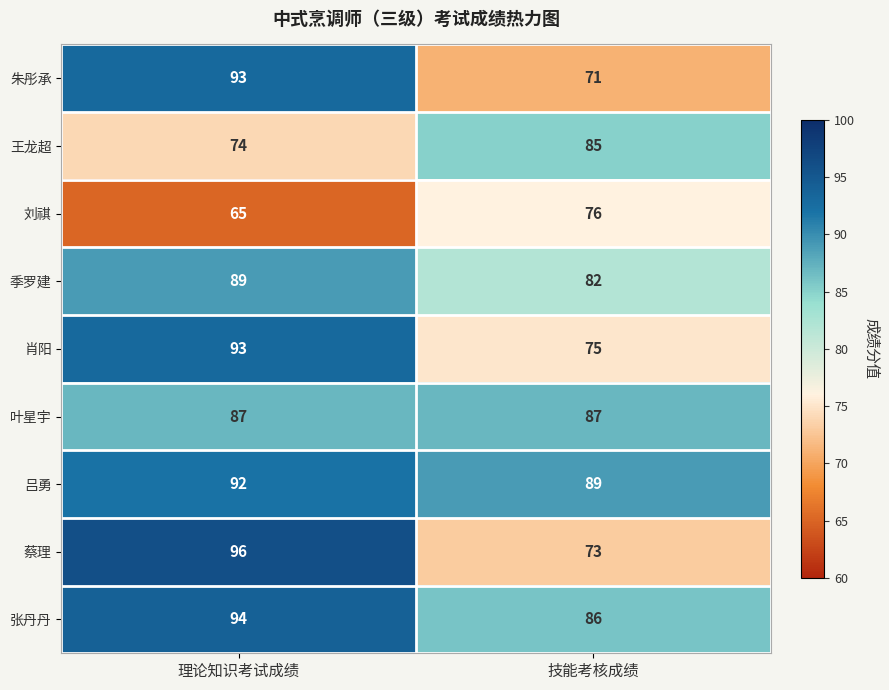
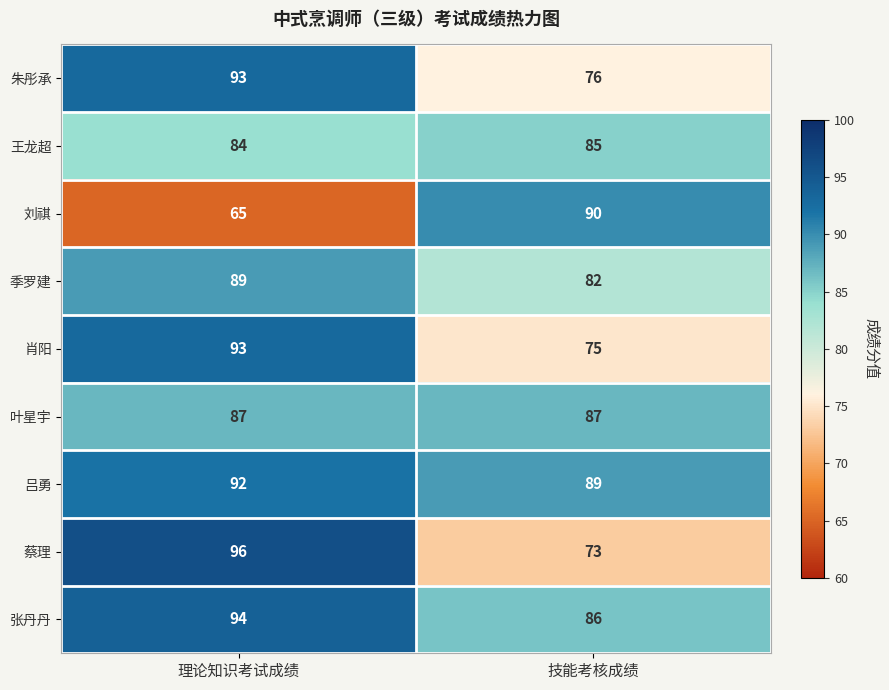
朱彤承, 技能考核成绩: 71 -> 76
王龙超, 理论知识考试成绩: 74 -> 84
刘祺, 技能考核成绩: 76 -> 90
